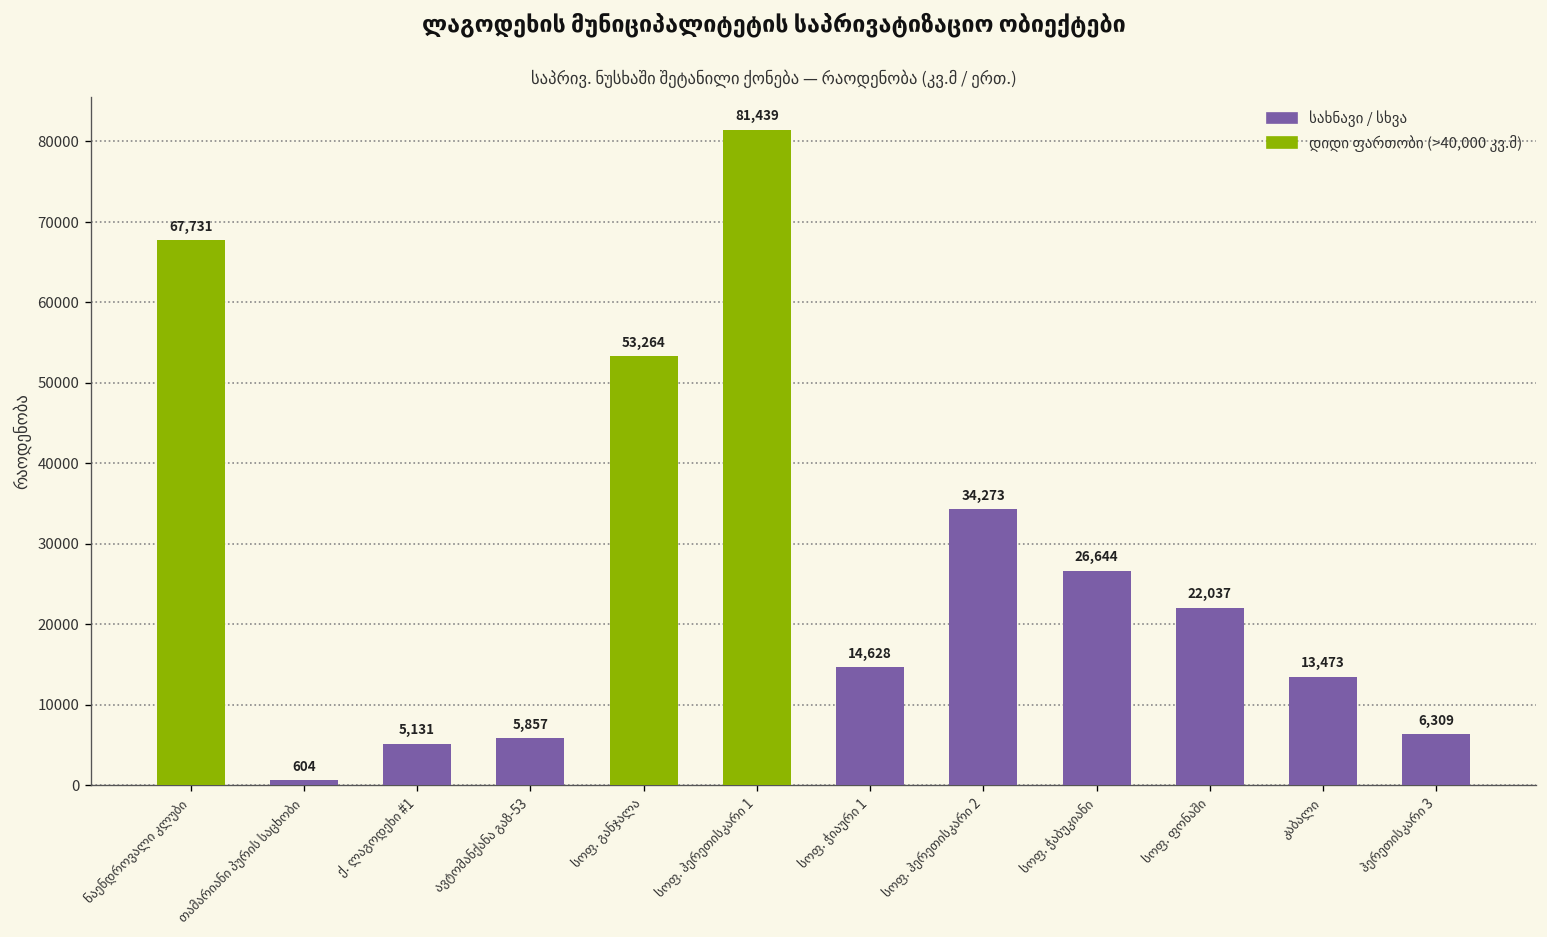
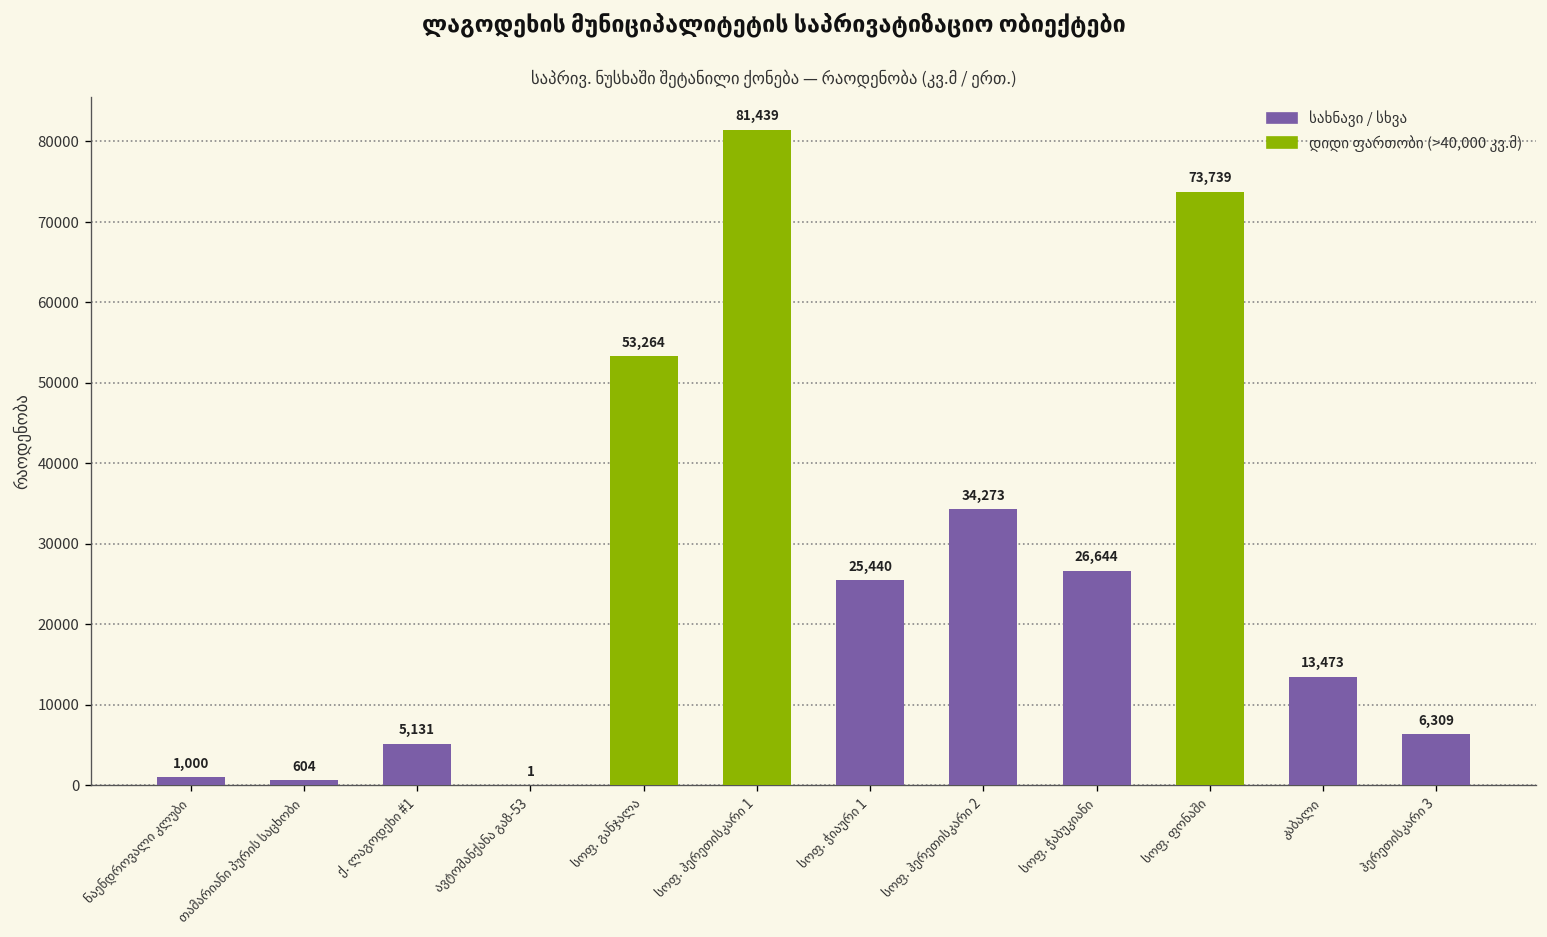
ნაენდროვალი კლუბი: 67,731 -> 1,000
ავტომანქანა გაზ-53: 5,857 -> 1
სოფ. ჭიაური 1: 14,628 -> 25,440
სოფ. ფონაში: 22,037 -> 73,739
